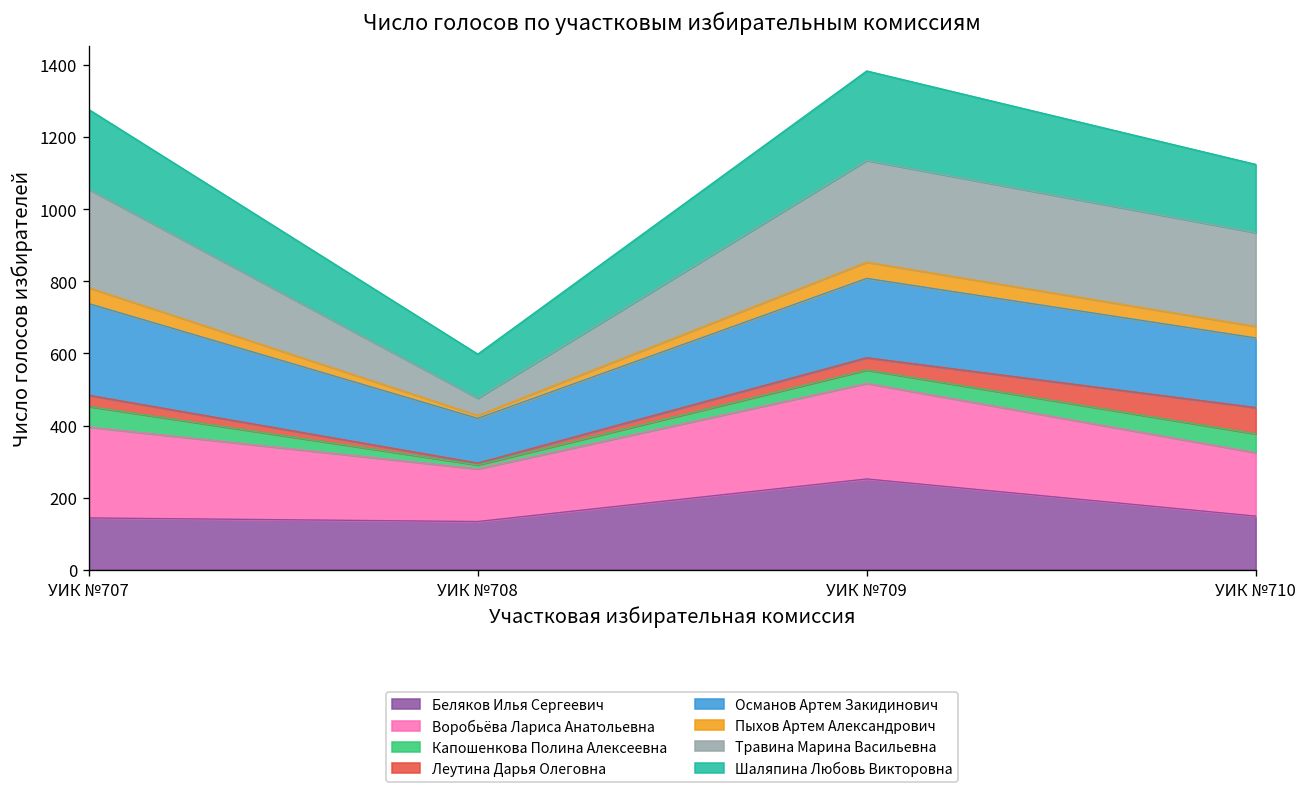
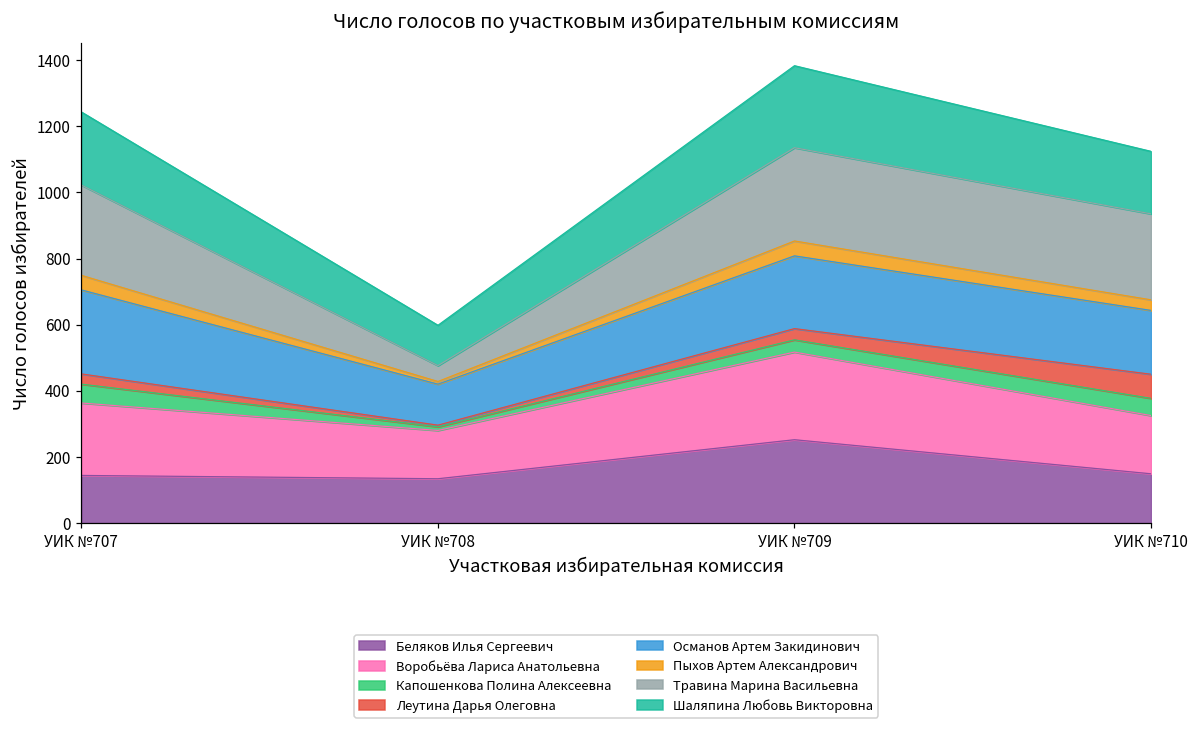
Воробьёва Лариса Анатольевна, УИК №707: 250 -> 220
